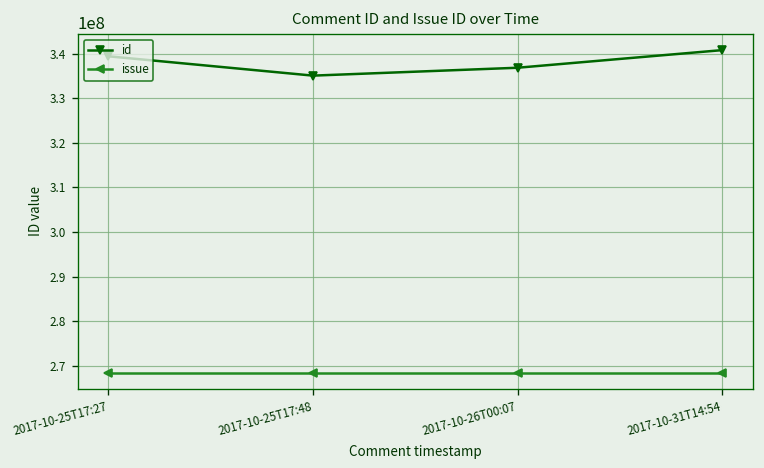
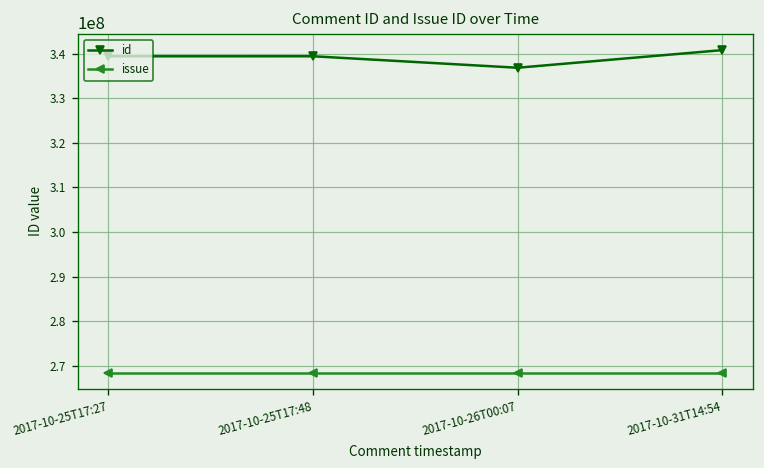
id, 2017-10-25T17:48: 335000000 -> 339000000
